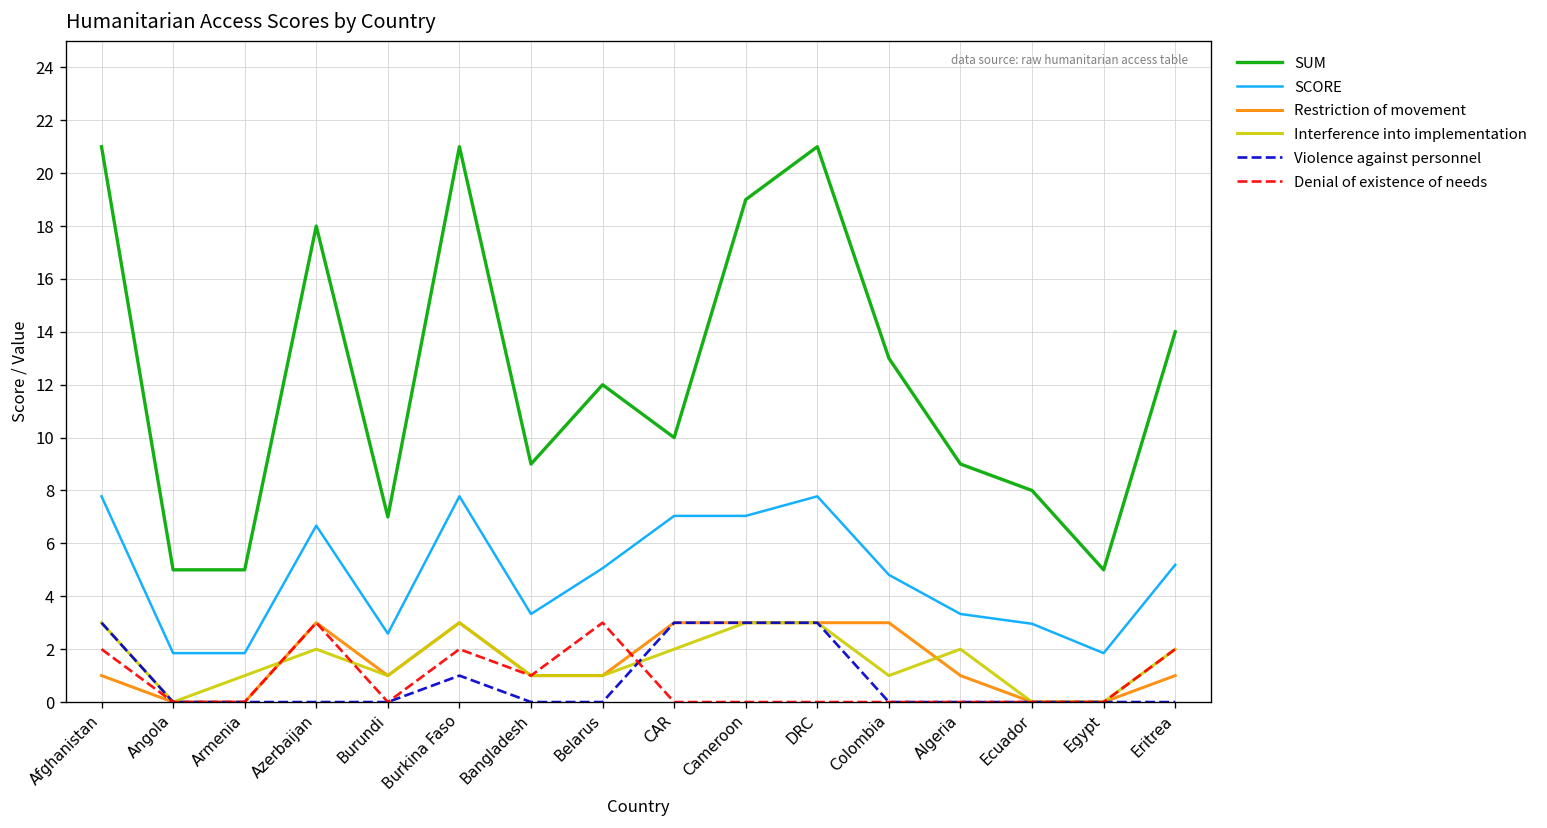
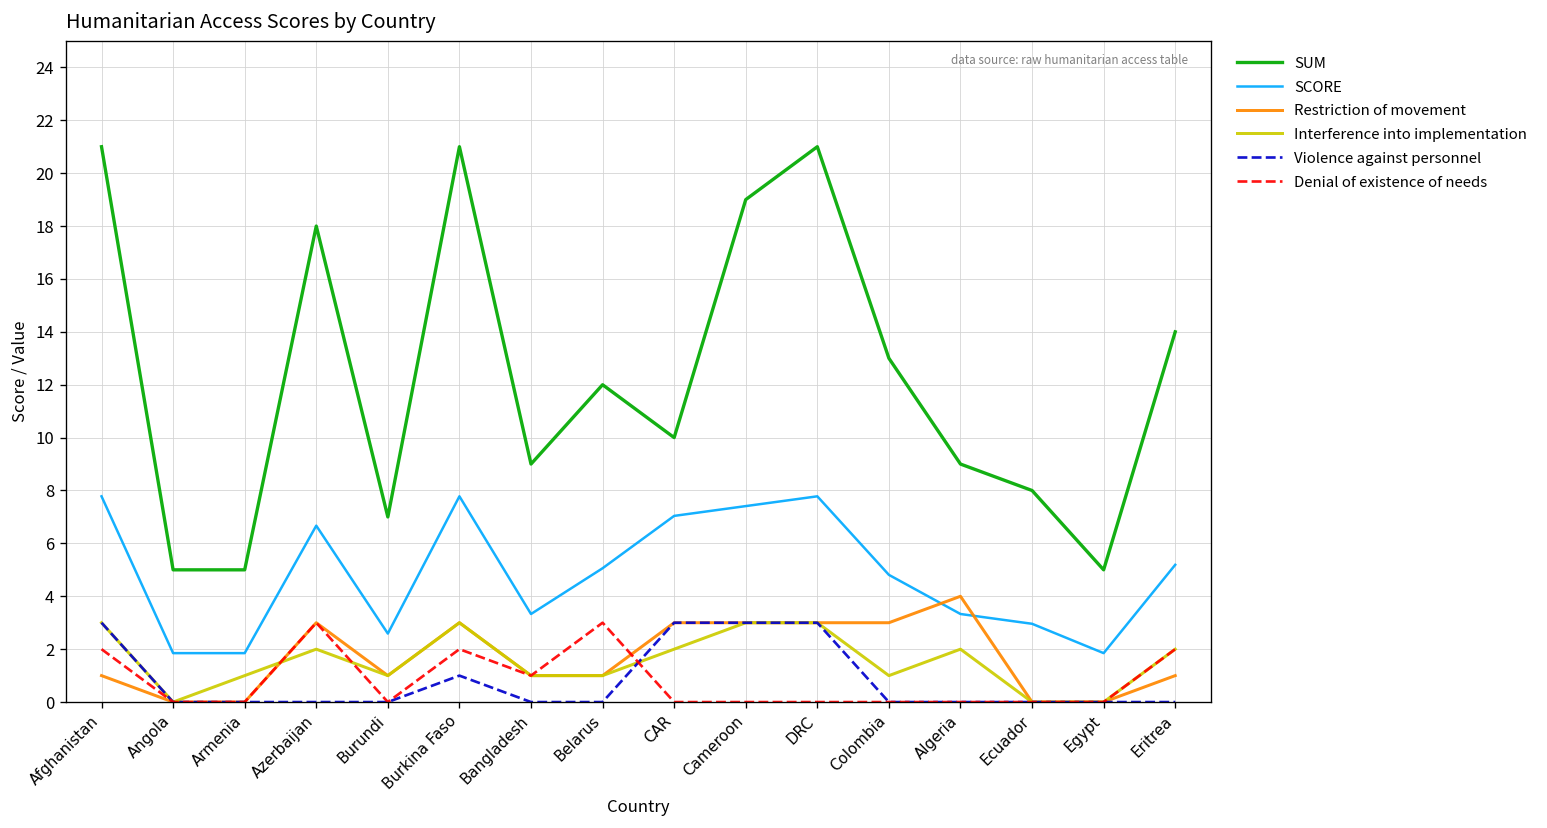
SCORE, Cameroon: 7.0 -> 7.4
Restriction of movement, Algeria: 1 -> 4
